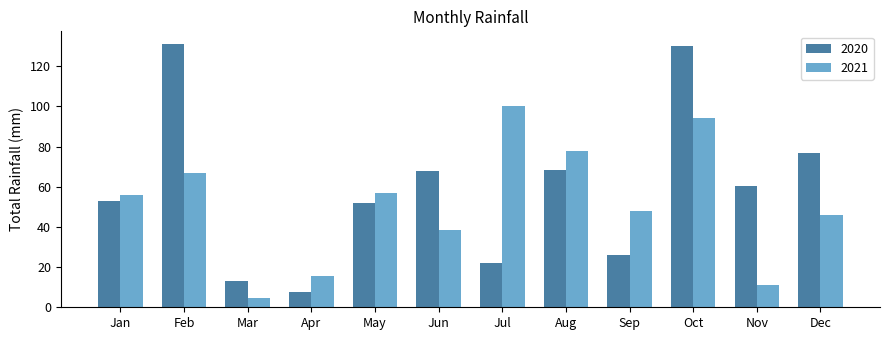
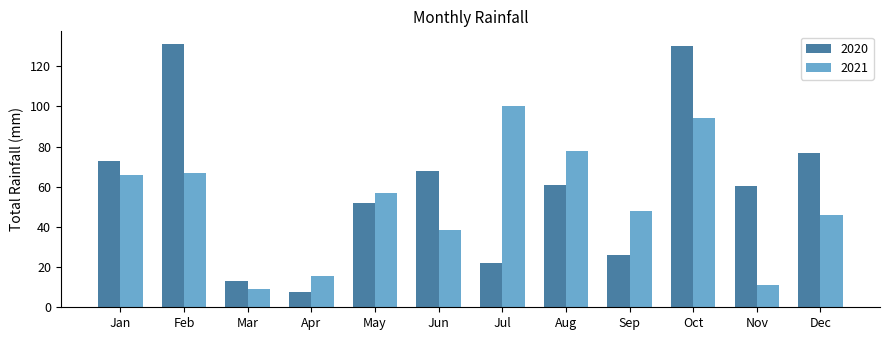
2020, Jan: 53 -> 73
2021, Jan: 56 -> 66
2021, Mar: 5 -> 9
2020, Aug: 68 -> 61
